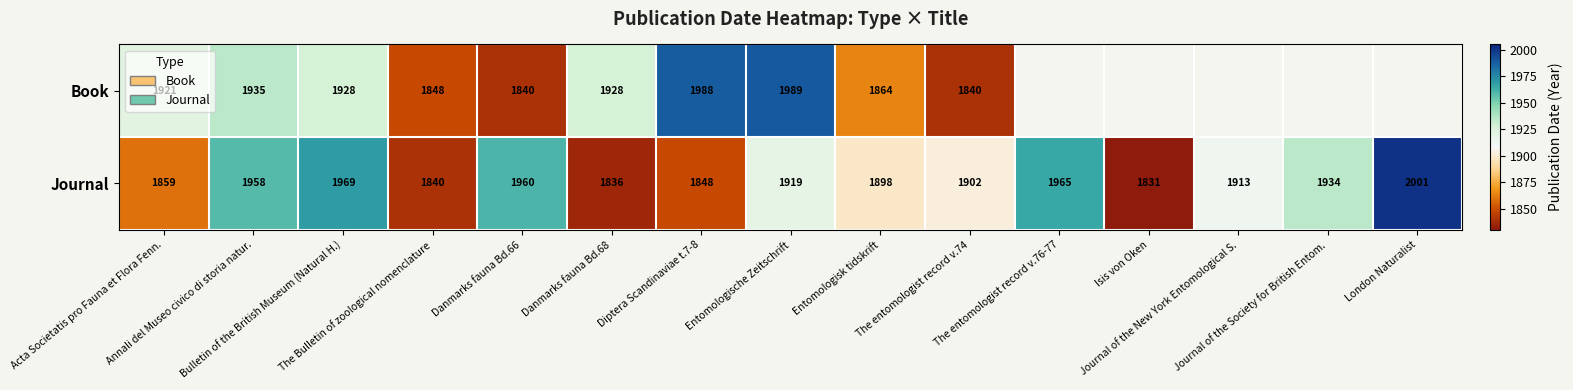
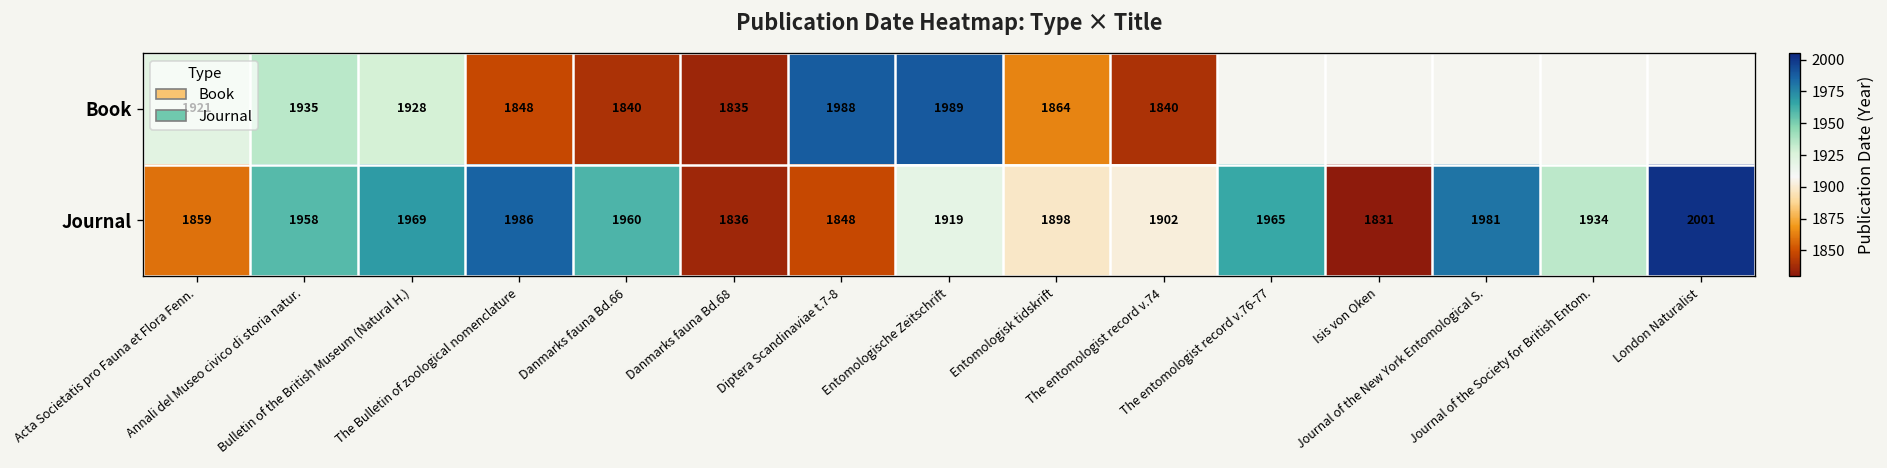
Book, Danmarks fauna Bd.68: 1928 -> 1835
Journal, The Bulletin of zoological nomenclature: 1840 -> 1986
Journal, Journal of the New York Entomological S.: 1913 -> 1981
